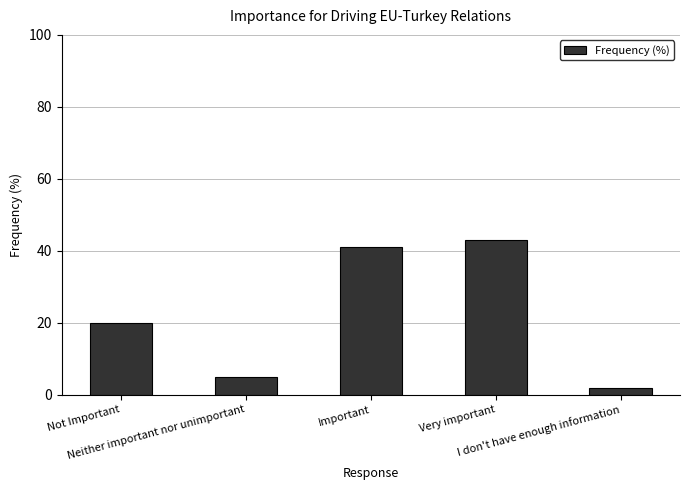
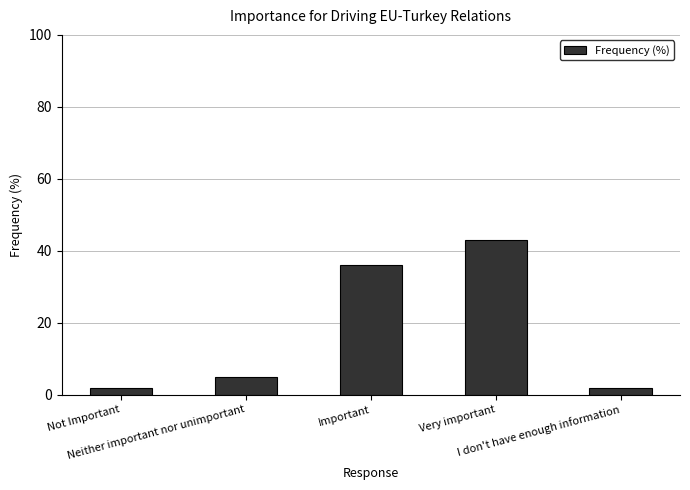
Not Important: 20 -> 2
Important: 41 -> 36
